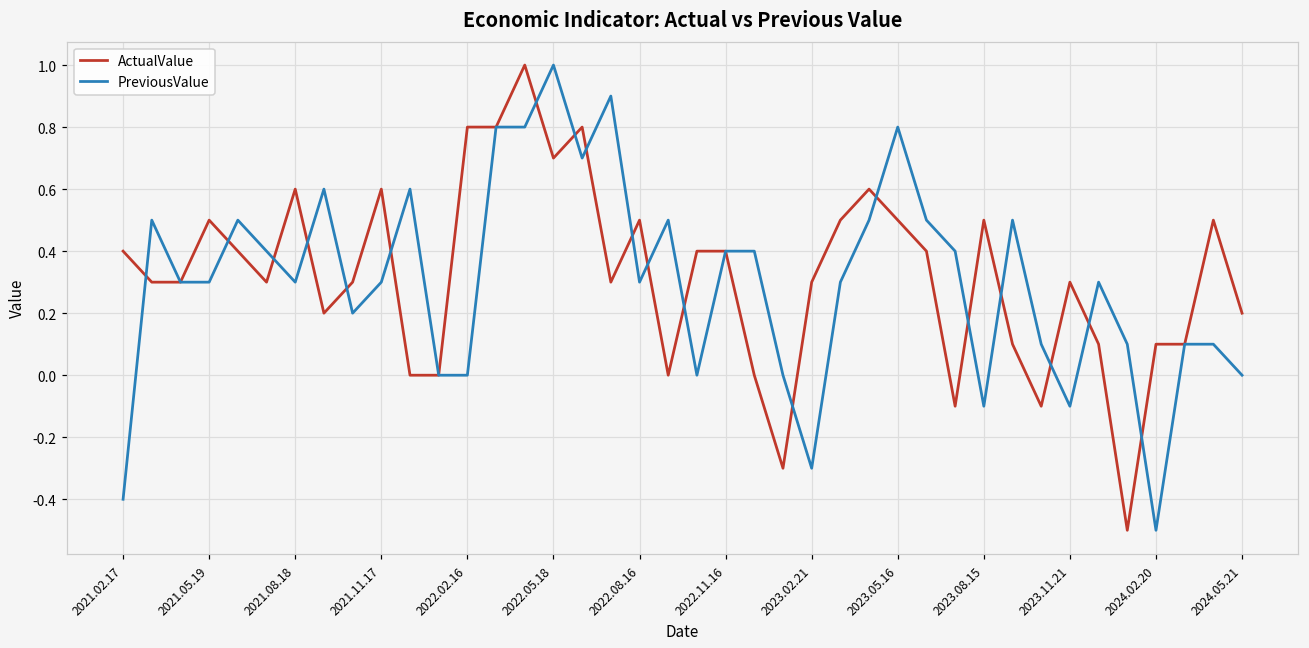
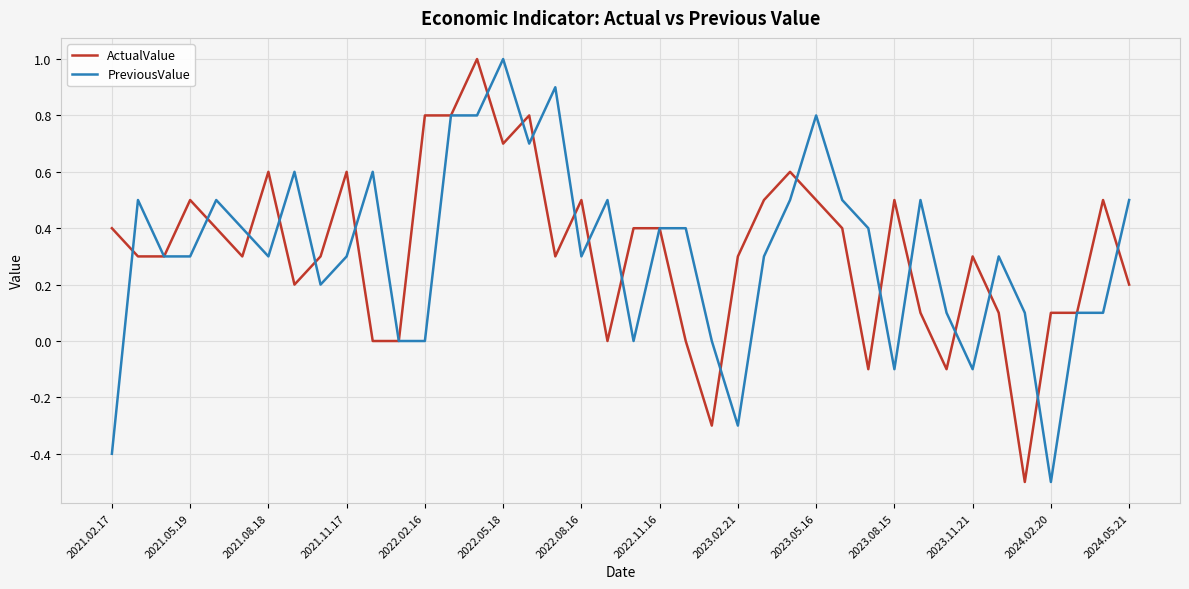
PreviousValue, 2024.05.21: 0.0 -> 0.5
